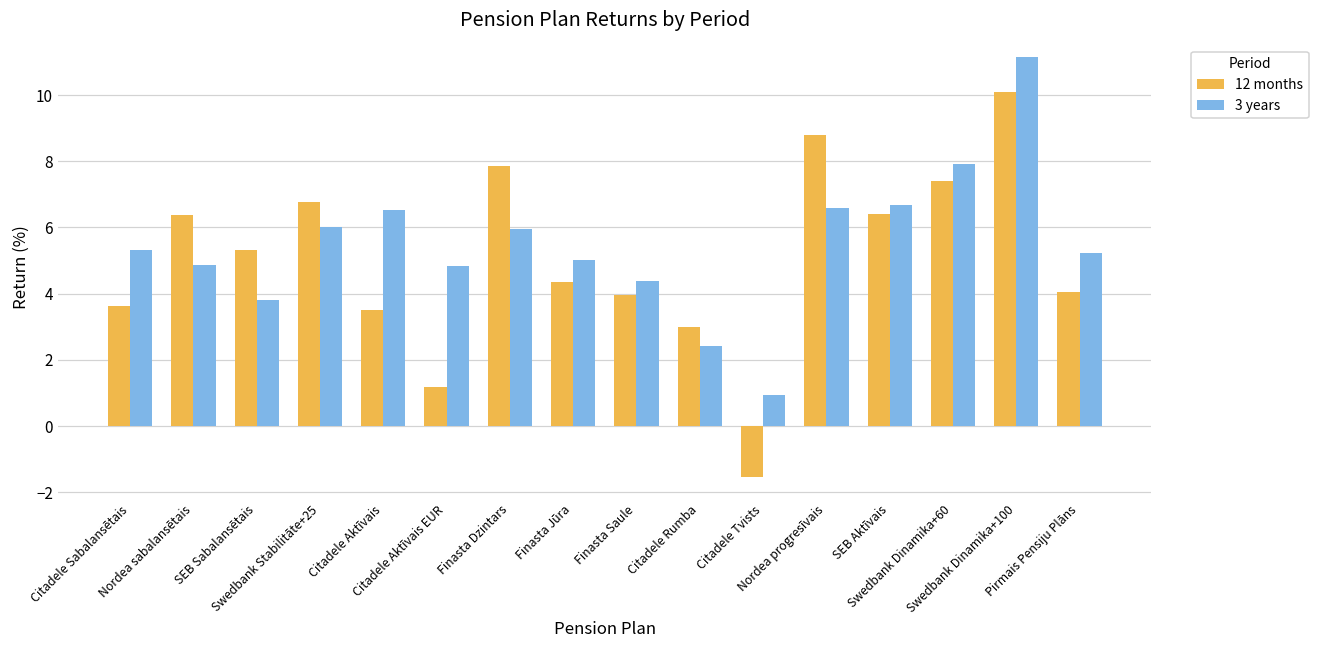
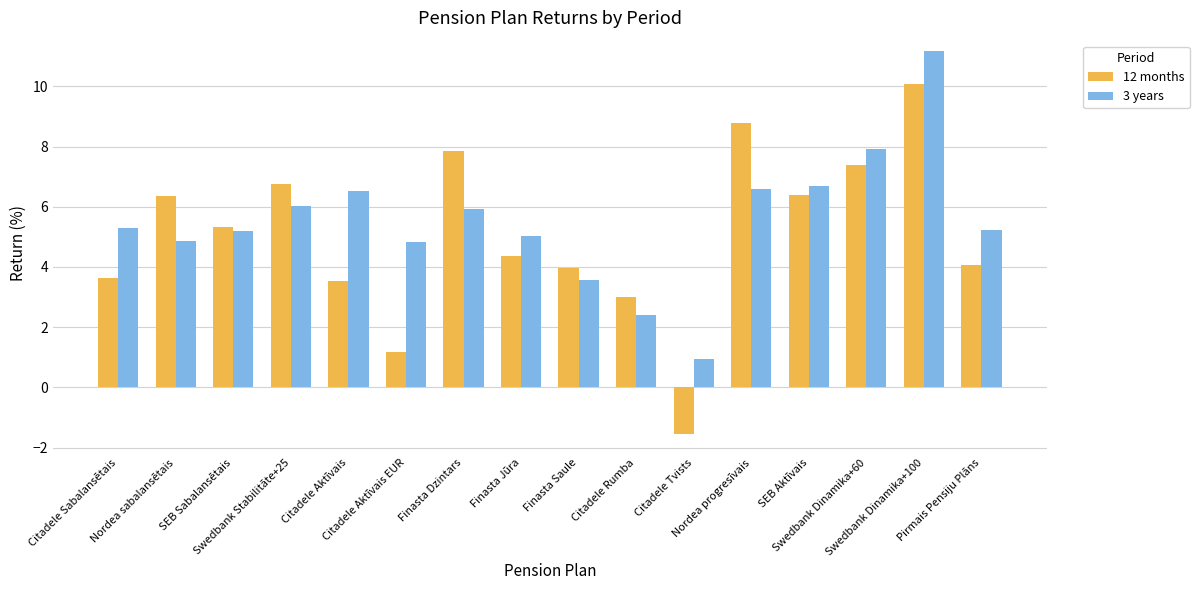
3 years, SEB Sabalansētais: 3.8 -> 5.2
3 years, Finasta Saule: 4.4 -> 3.6
